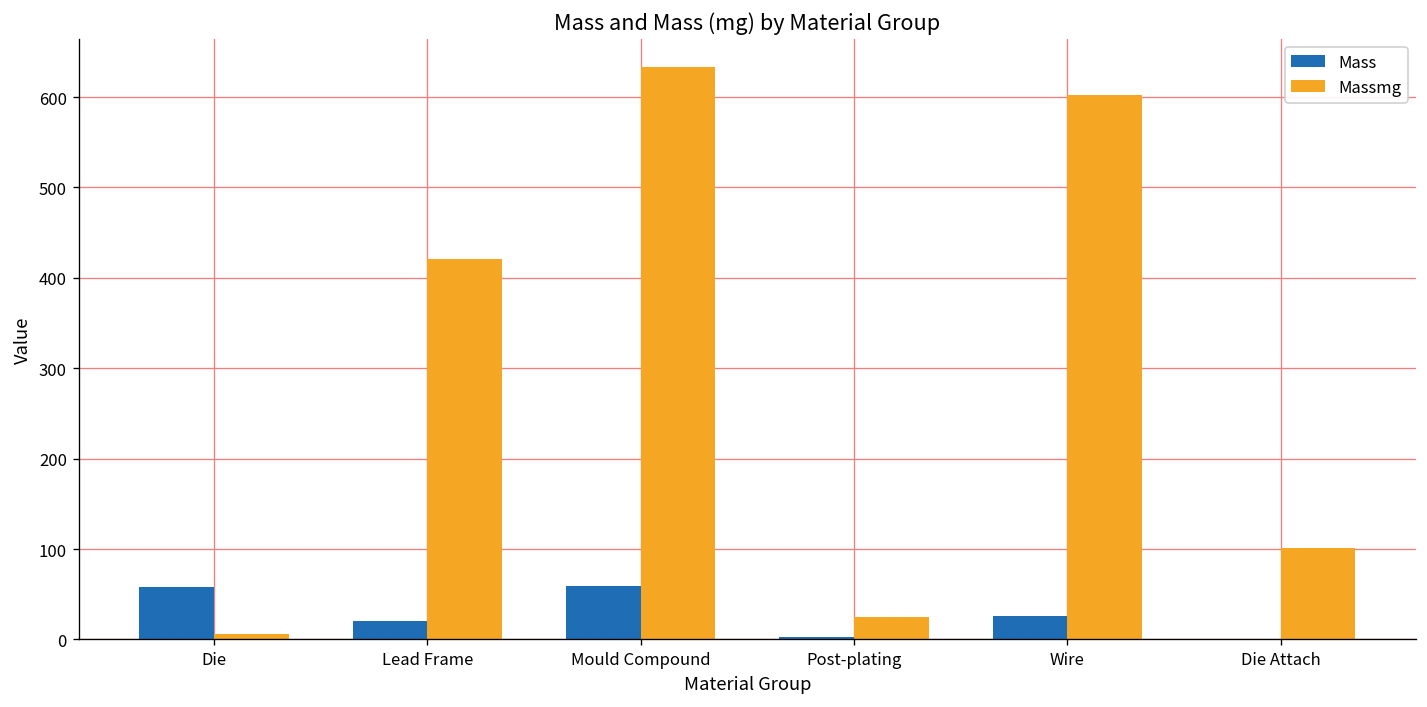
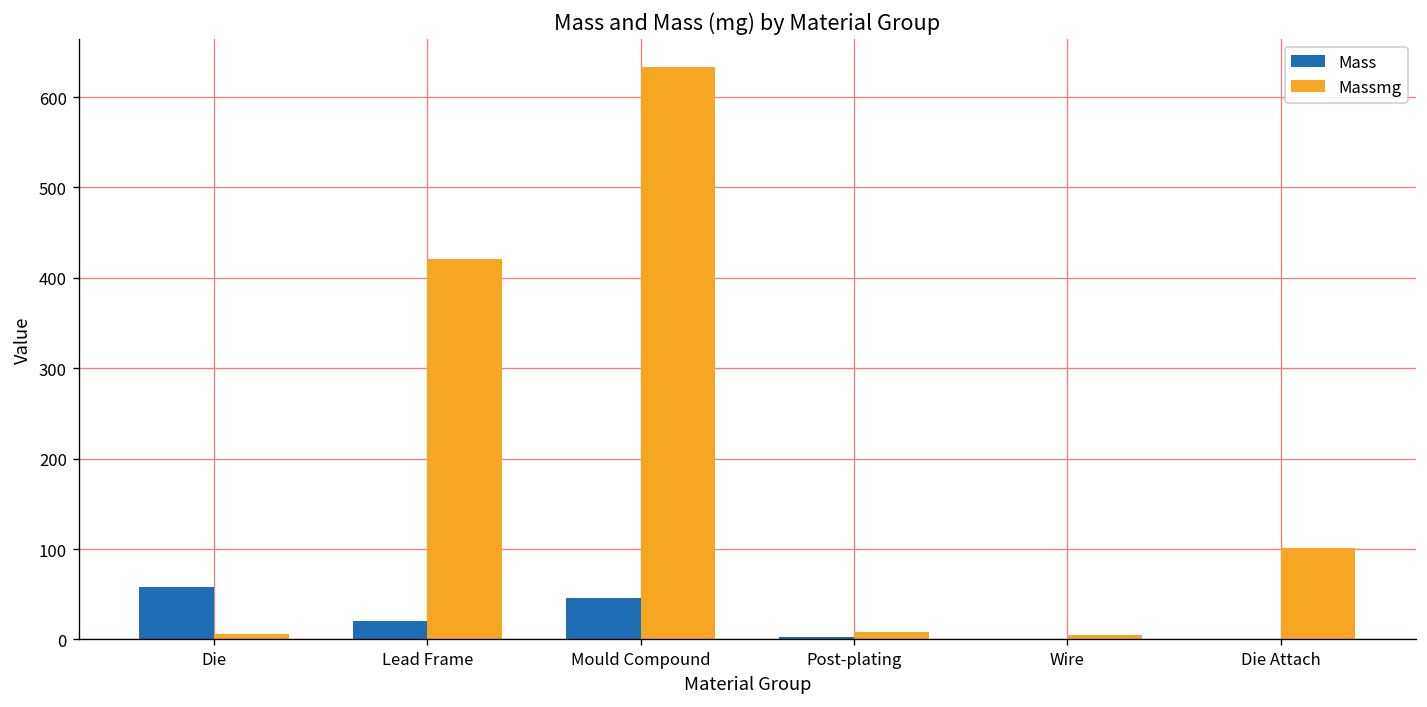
Mass, Mould Compound: 60 -> 50
Massmg, Post-plating: 30 -> 10
Mass, Wire: 30 -> 0
Massmg, Wire: 600 -> 0
